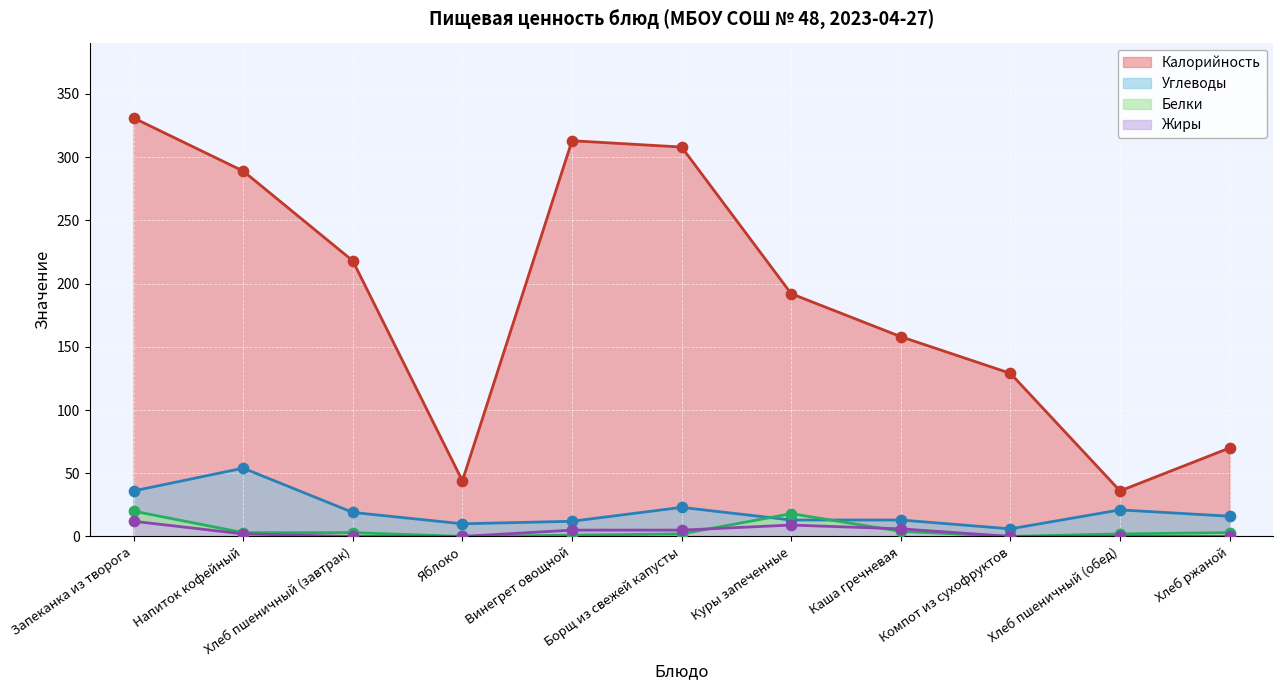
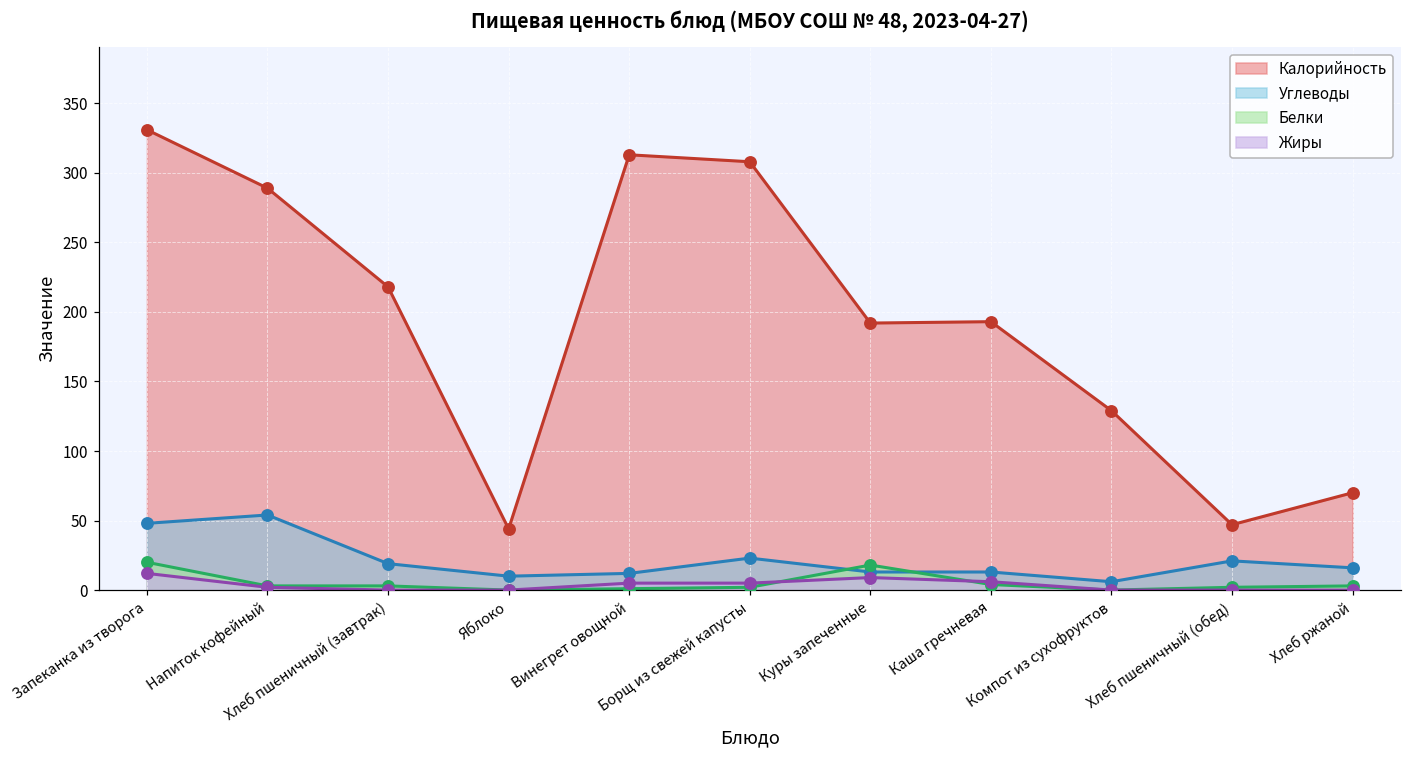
Углеводы, Запеканка из творога: 36 -> 48
Калорийность, Каша гречневая: 158 -> 193
Калорийность, Хлеб пшеничный (обед): 36 -> 47
